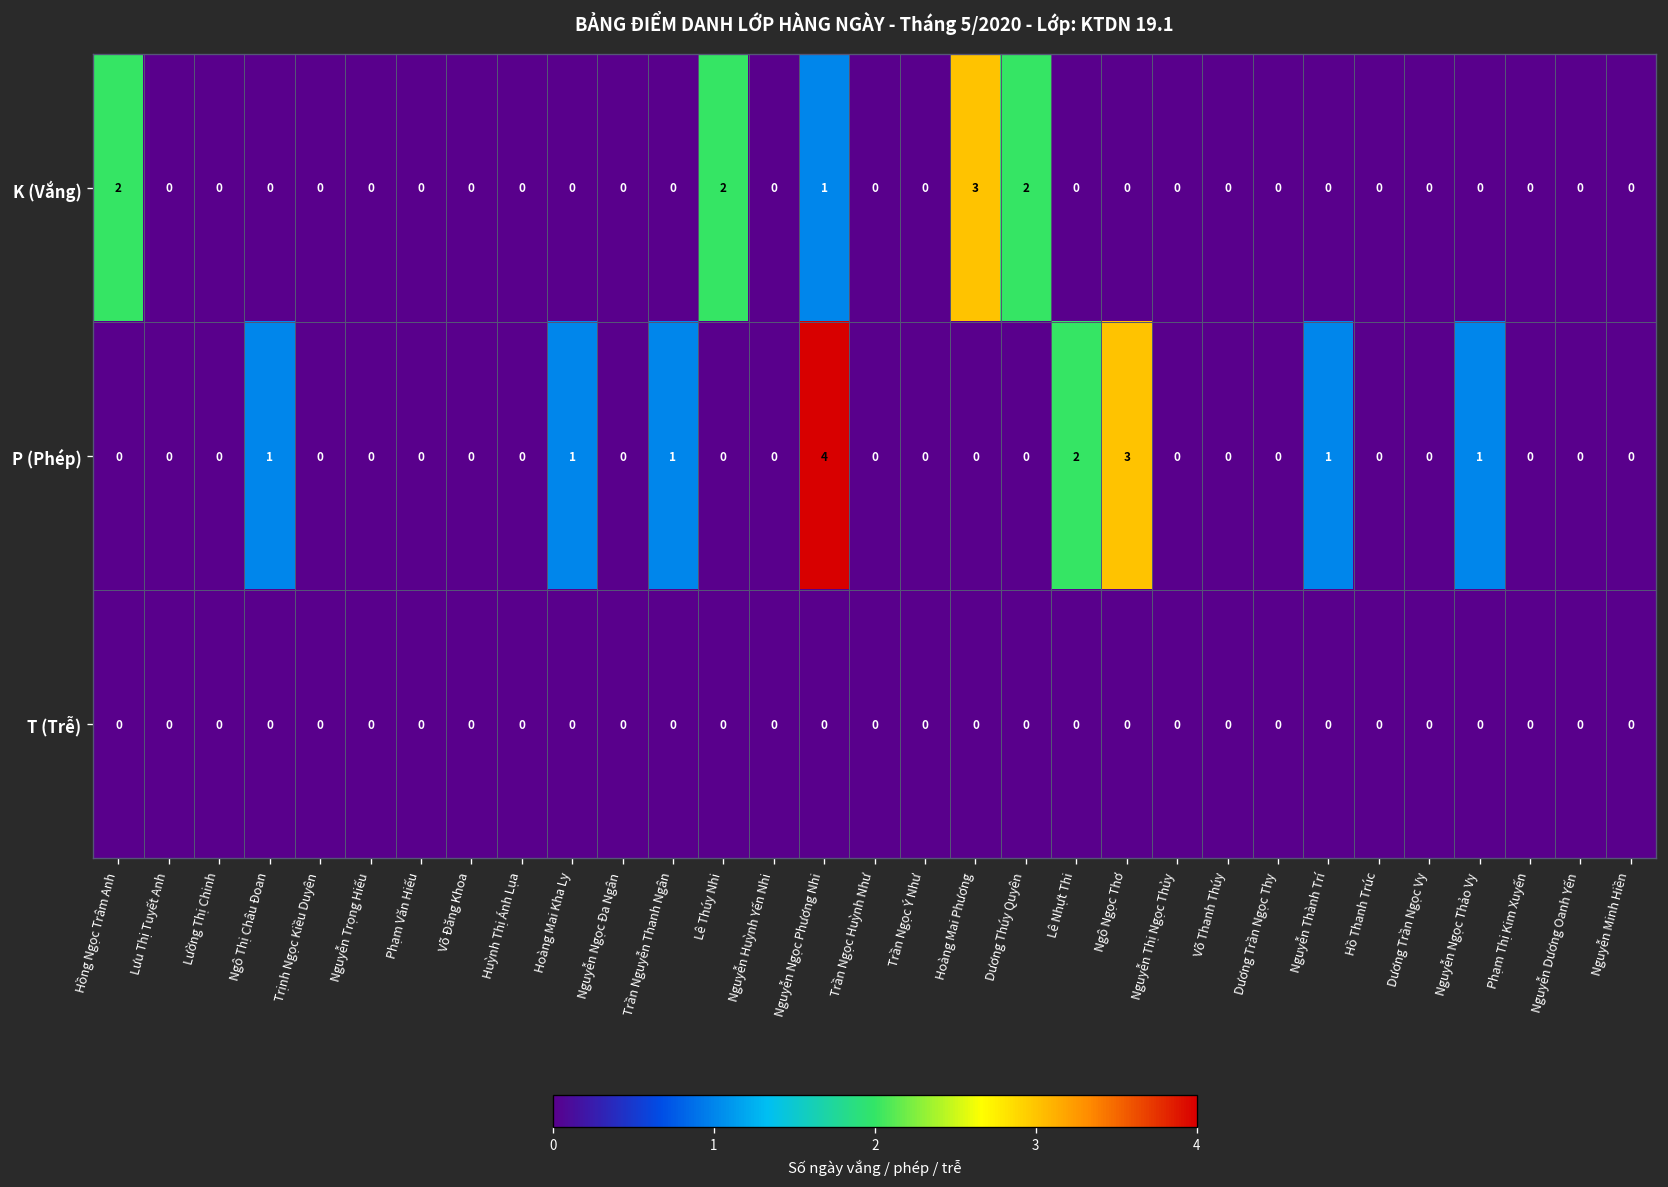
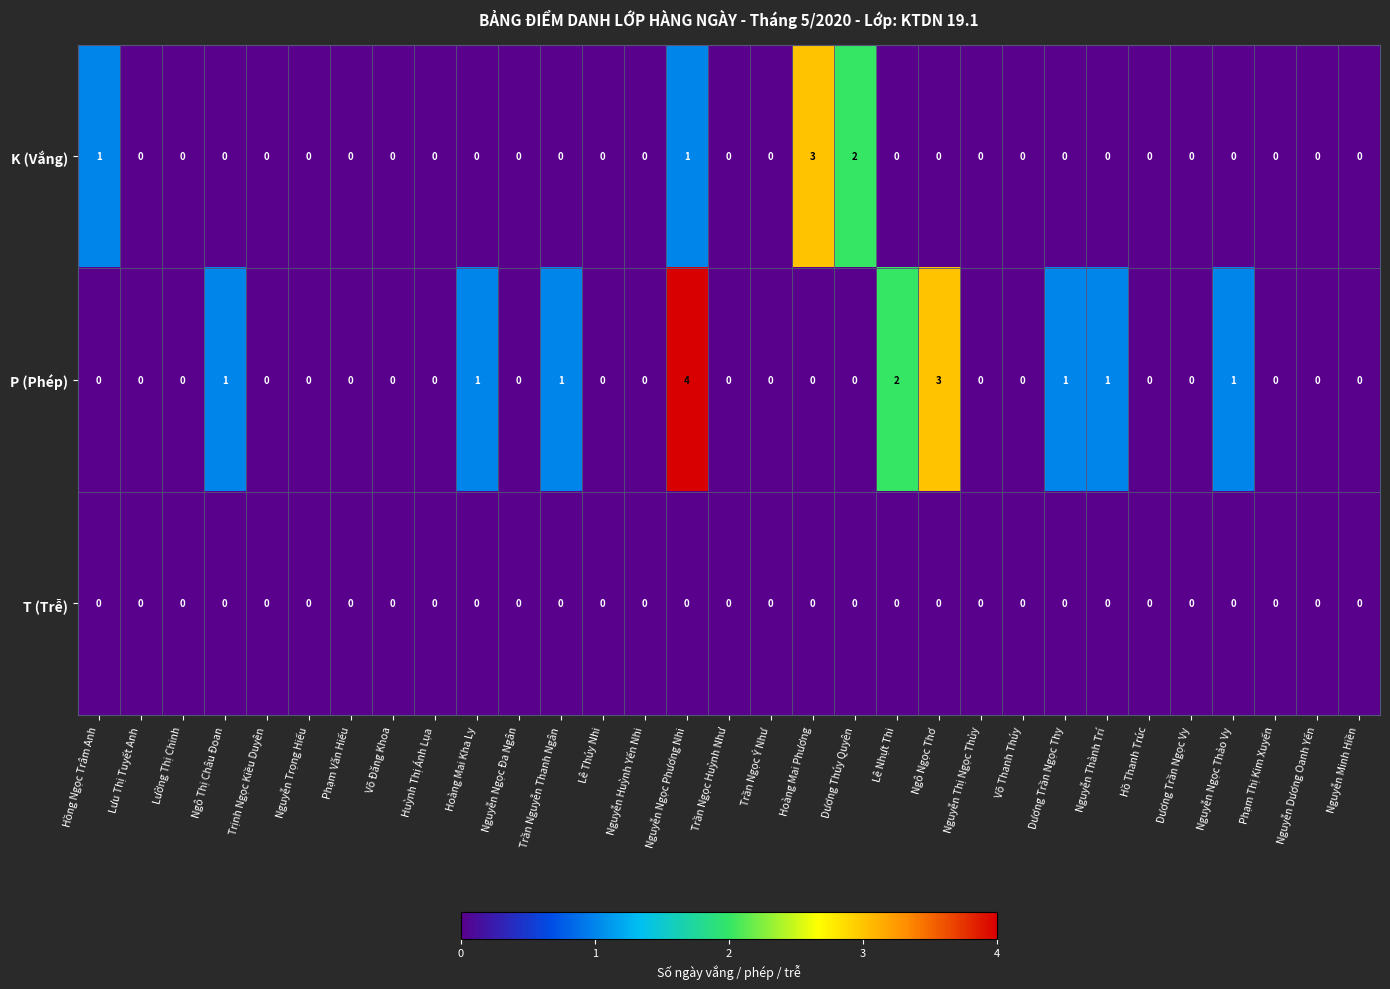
K (Vắng), Hồng Ngọc Trâm Anh: 2 -> 1
K (Vắng), Lê Thúy Nhi: 2 -> 0
P (Phép), Dương Trần Ngọc Thy: 0 -> 1
